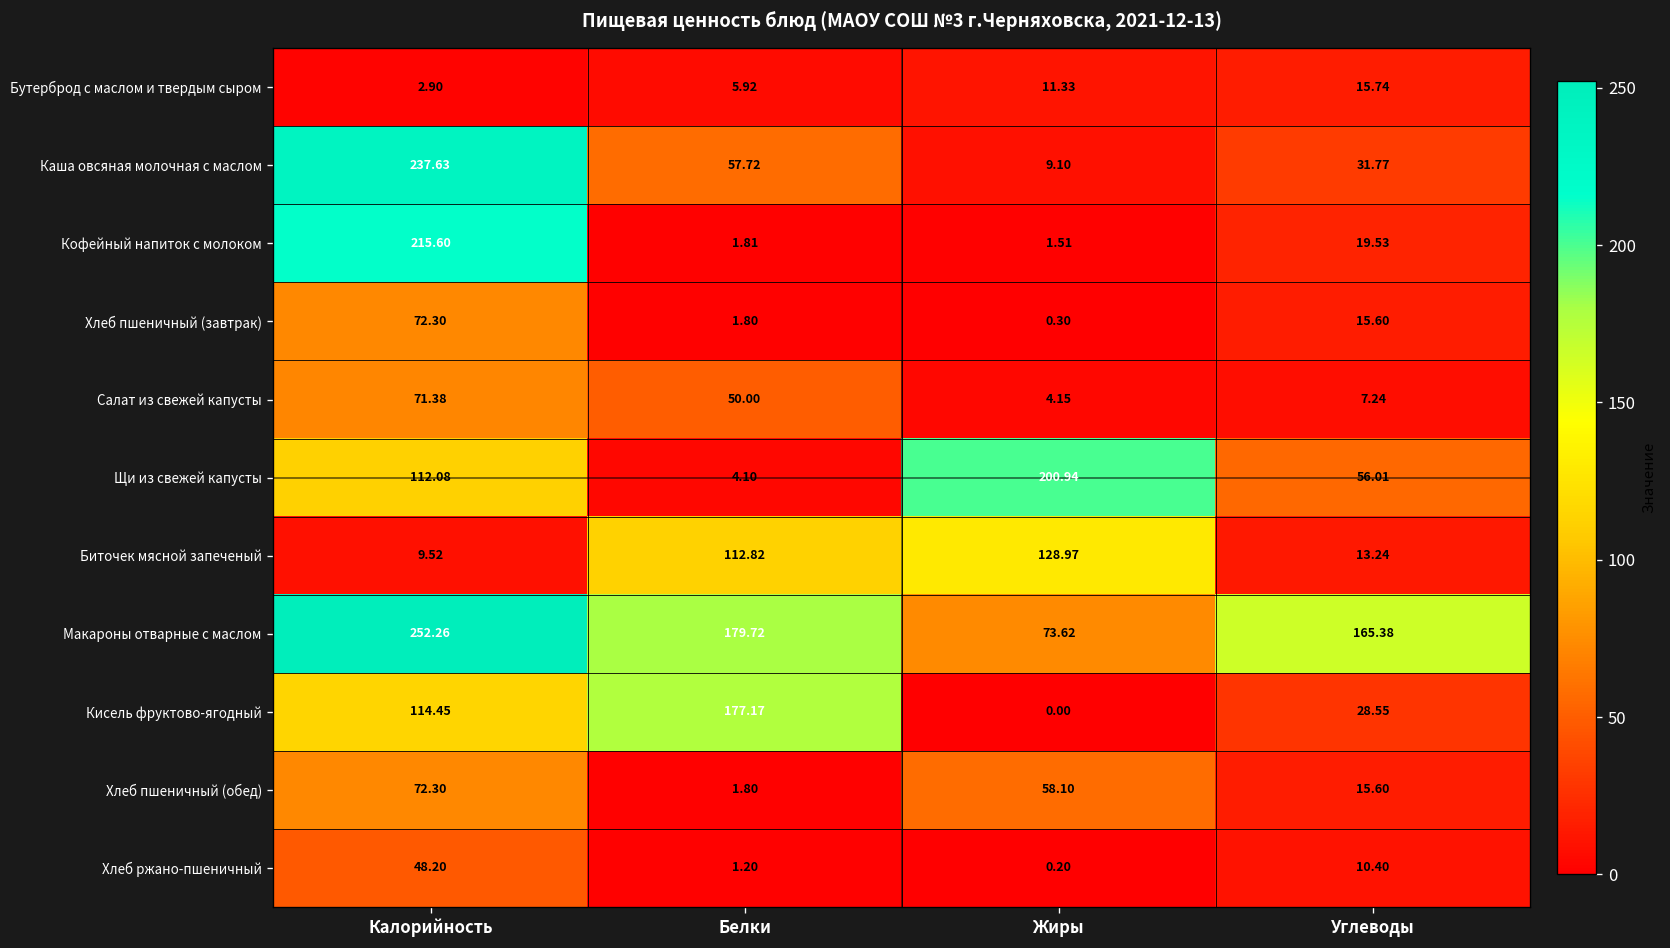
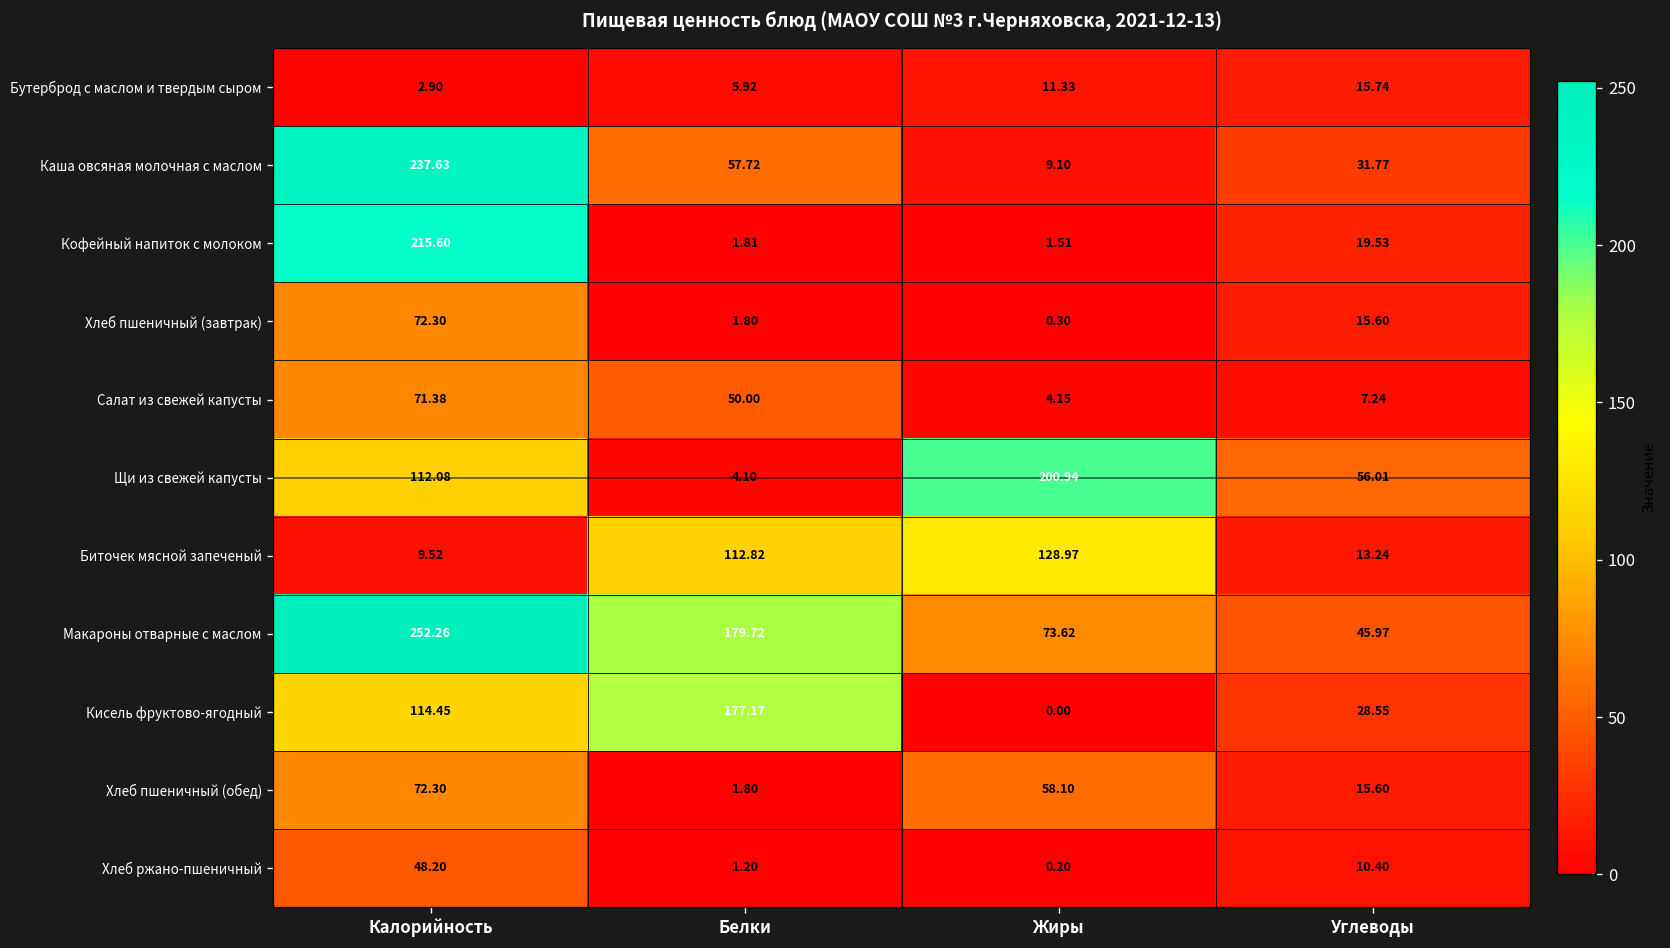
Макароны отварные с маслом, Углеводы: 165.38 -> 45.97
